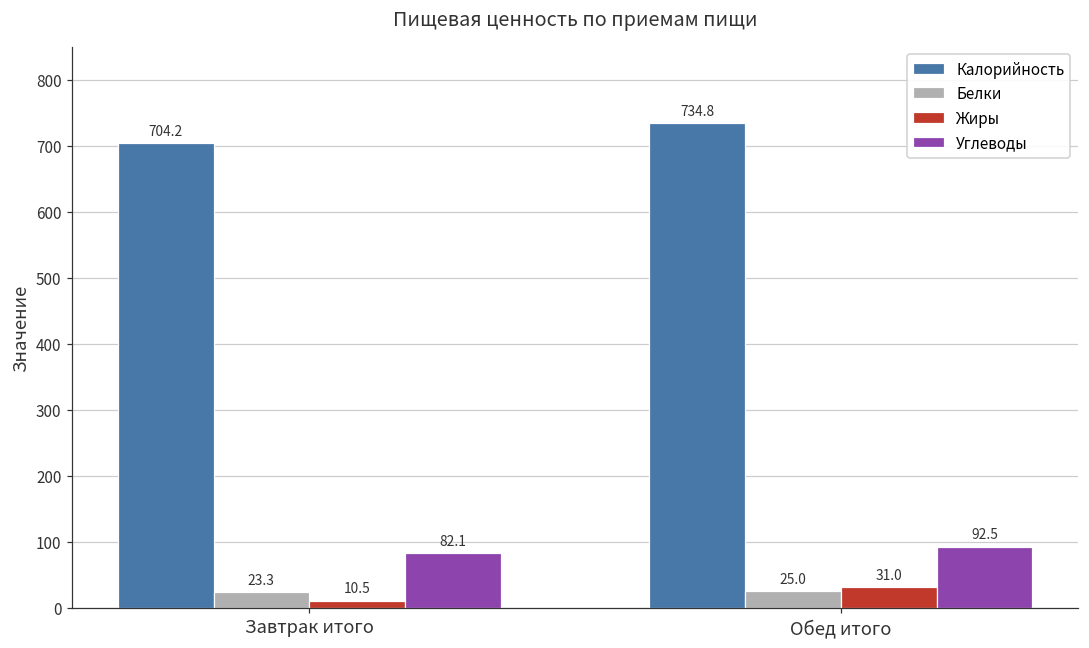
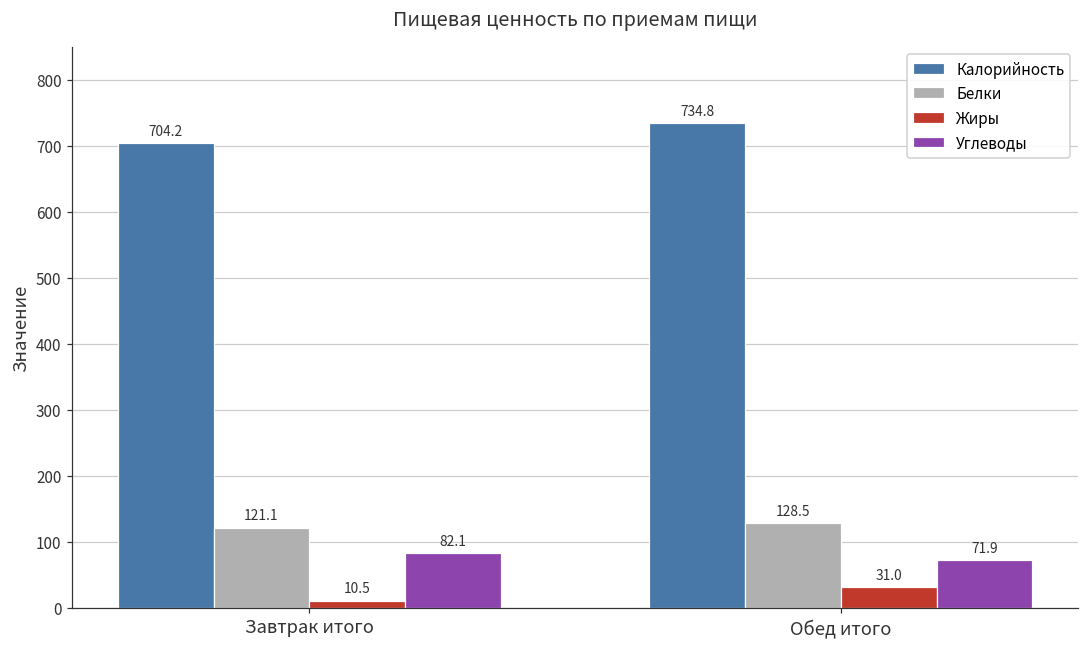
Белки, Завтрак итого: 23.3 -> 121.1
Белки, Обед итого: 25.0 -> 128.5
Углеводы, Обед итого: 92.5 -> 71.9
